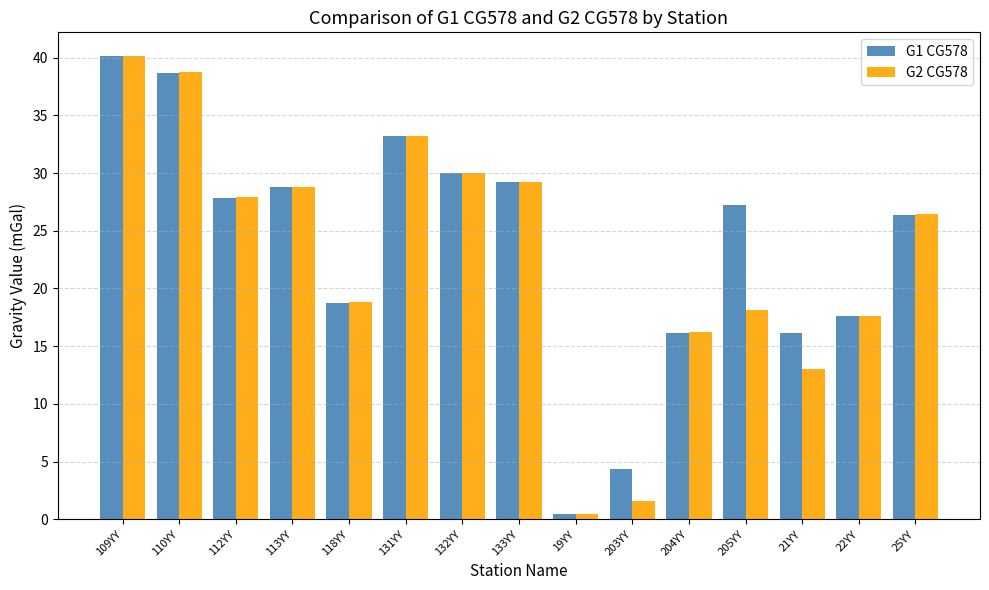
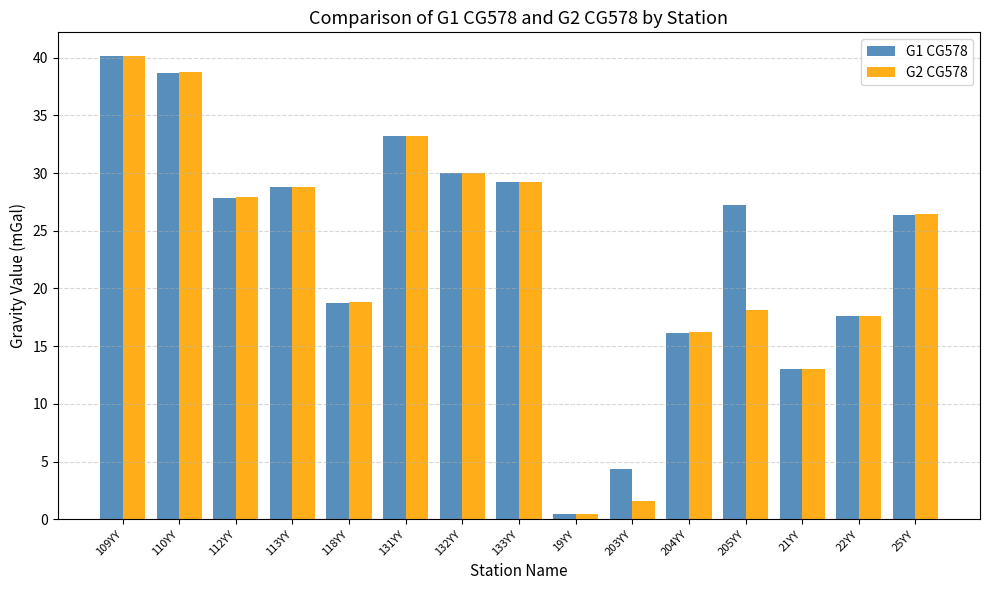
G1 CG578, 21YY: 16.1 -> 13.0
